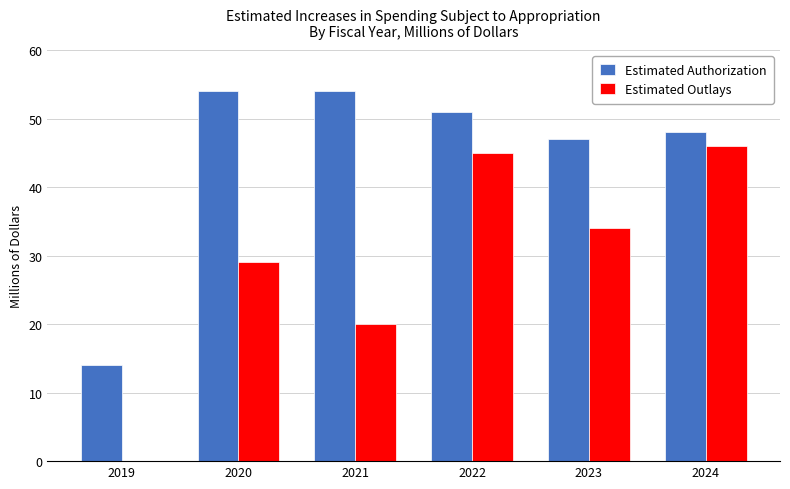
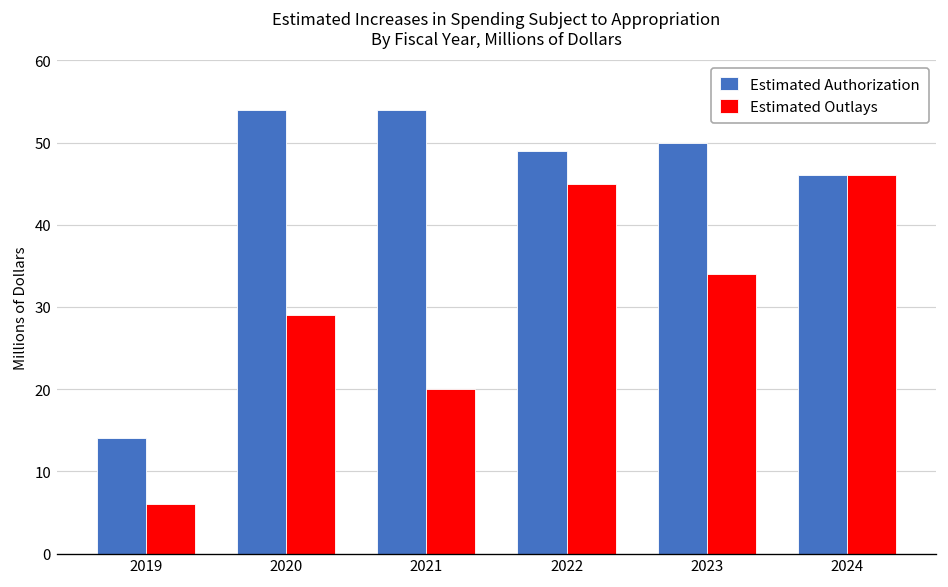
Estimated Outlays, 2019: 0 -> 6
Estimated Authorization, 2022: 51 -> 49
Estimated Authorization, 2023: 47 -> 50
Estimated Authorization, 2024: 48 -> 46
